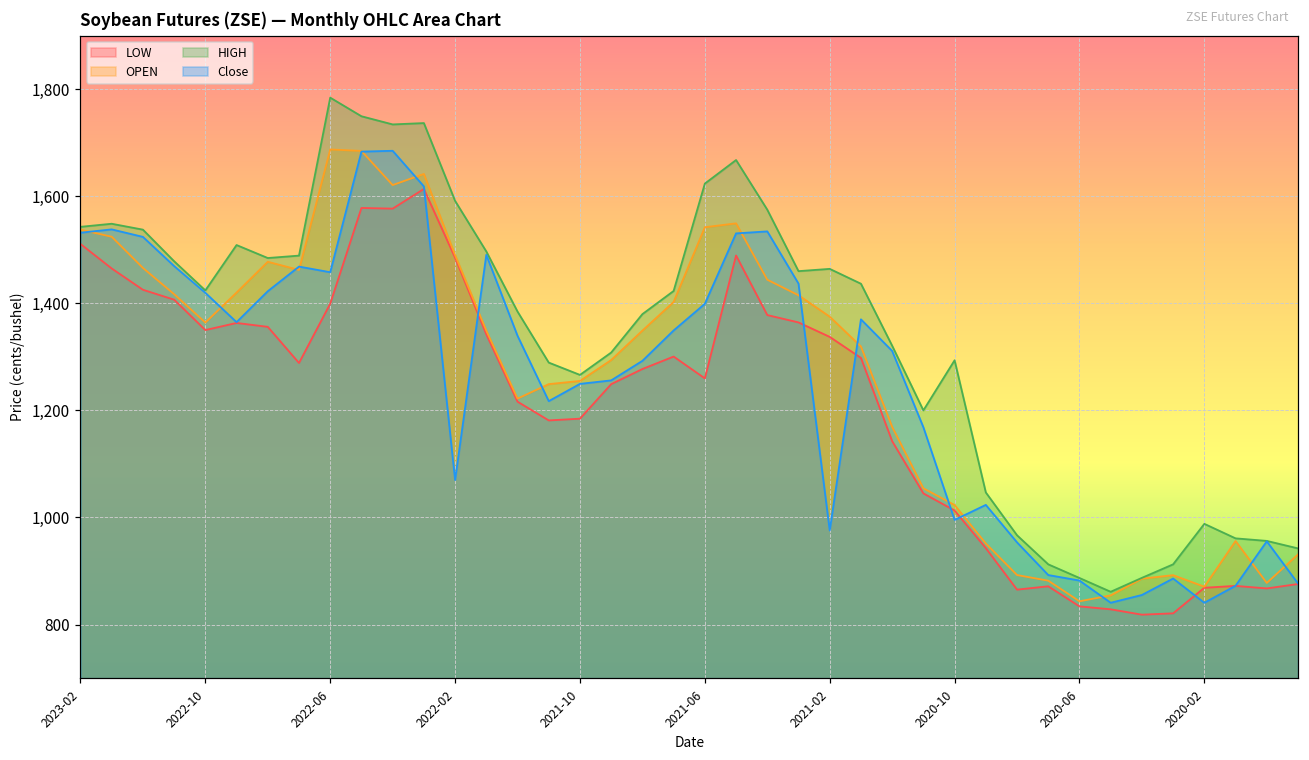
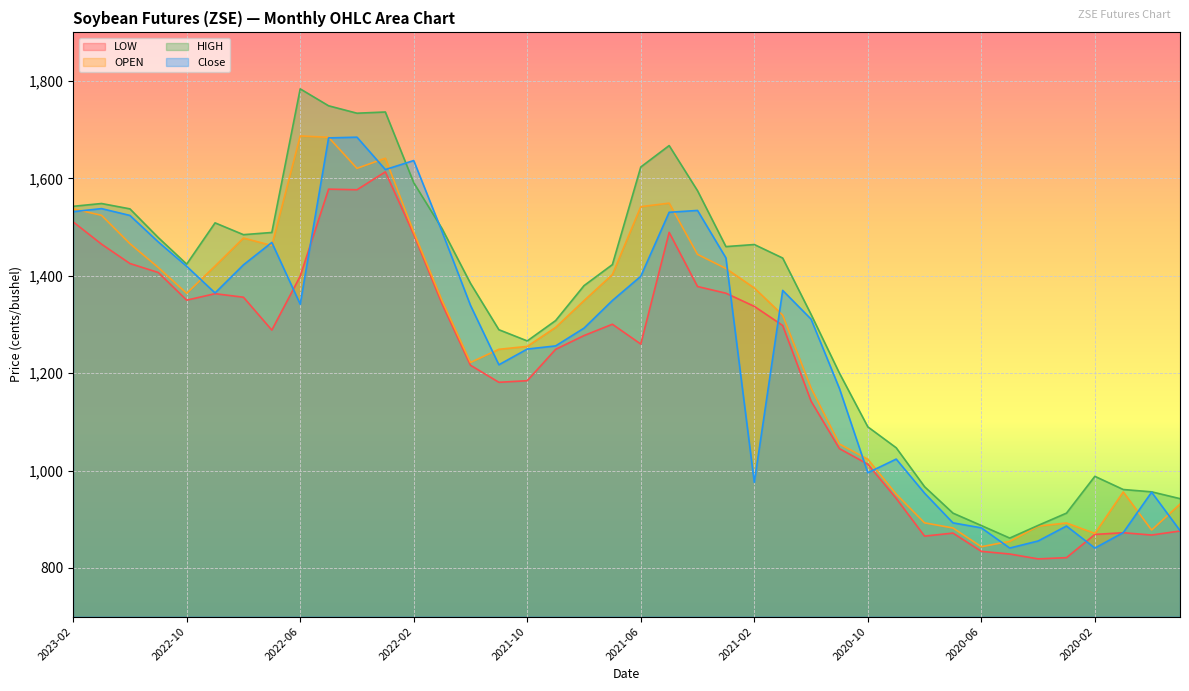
Close, 2022-06: 1,460 -> 1,340
Close, 2022-02: 1,070 -> 1,640
HIGH, 2020-10: 1,290 -> 1,090
